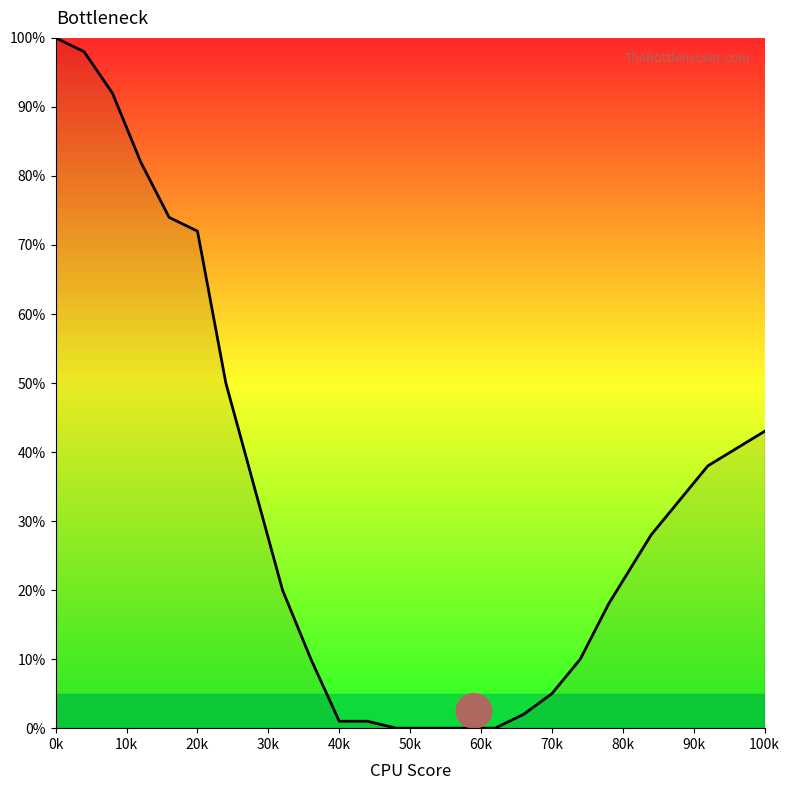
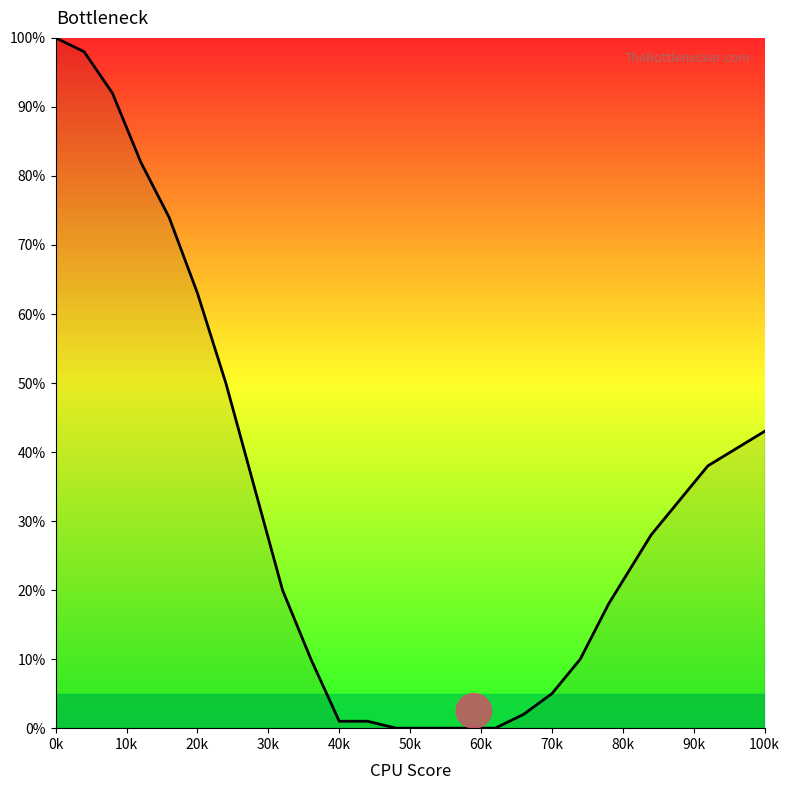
20k: 72% -> 63%
